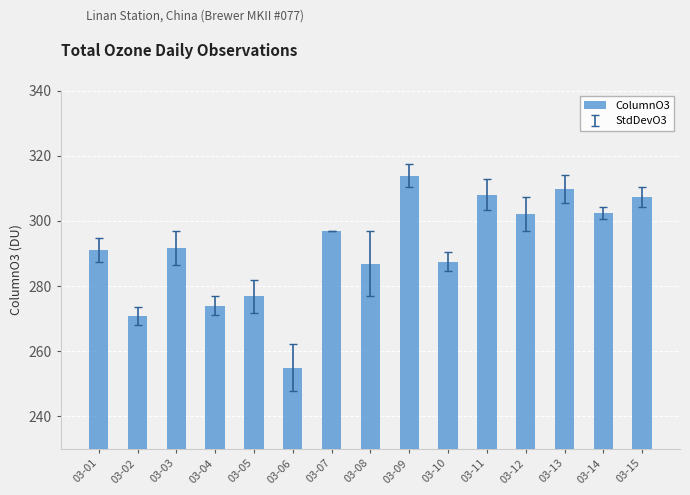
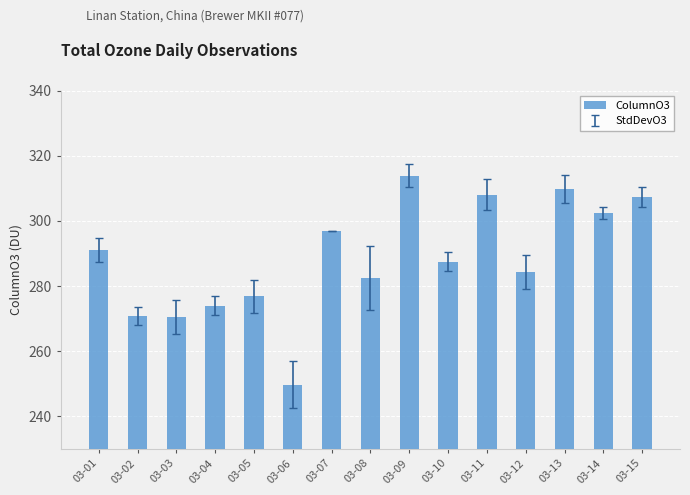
ColumnO3, 03-03: 292 -> 271
ColumnO3, 03-06: 255 -> 250
ColumnO3, 03-08: 287 -> 283
ColumnO3, 03-12: 302 -> 284
